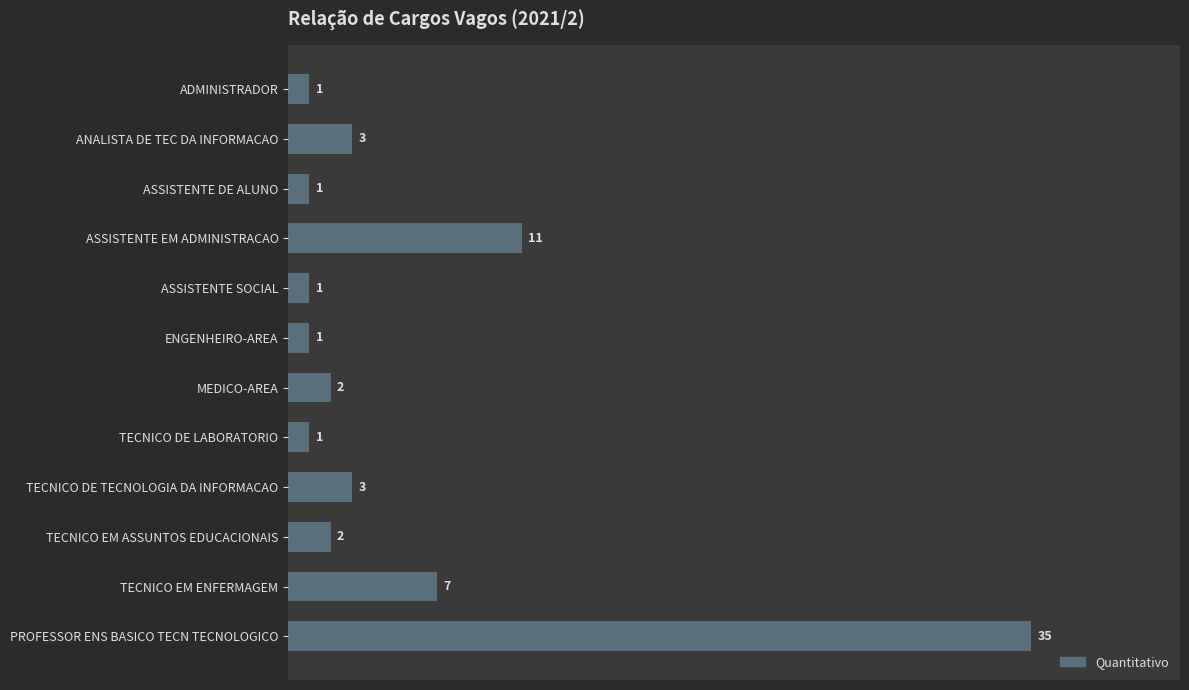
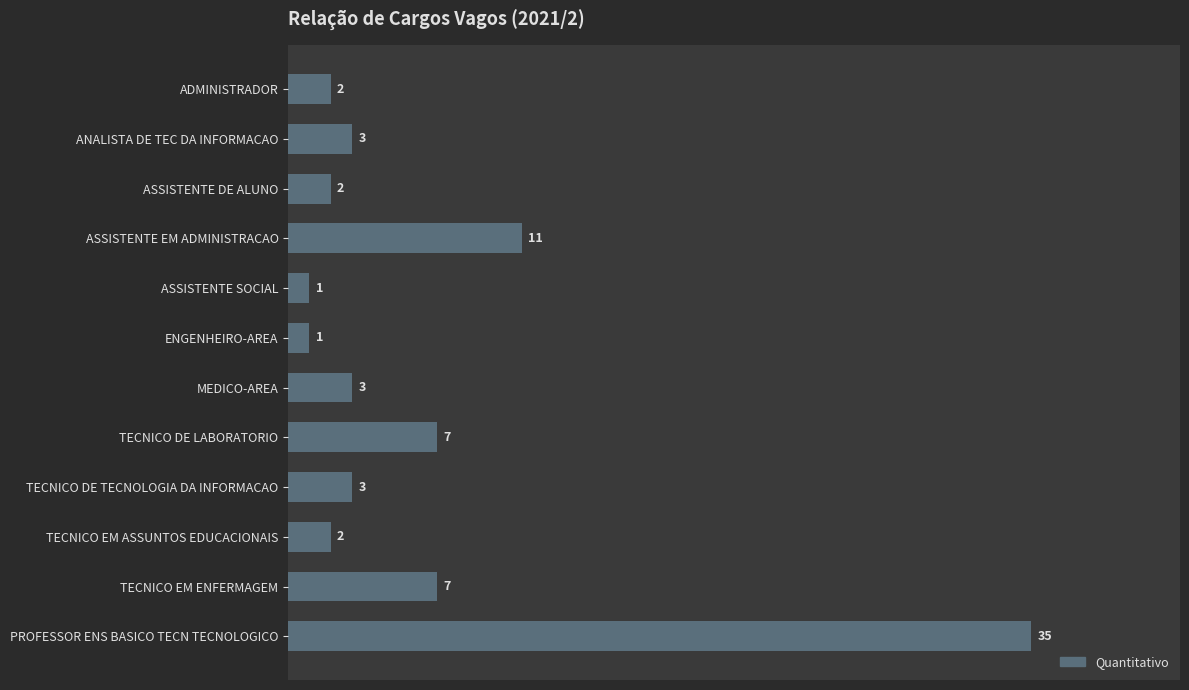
ADMINISTRADOR: 1 -> 2
ASSISTENTE DE ALUNO: 1 -> 2
MEDICO-AREA: 2 -> 3
TECNICO DE LABORATORIO: 1 -> 7
